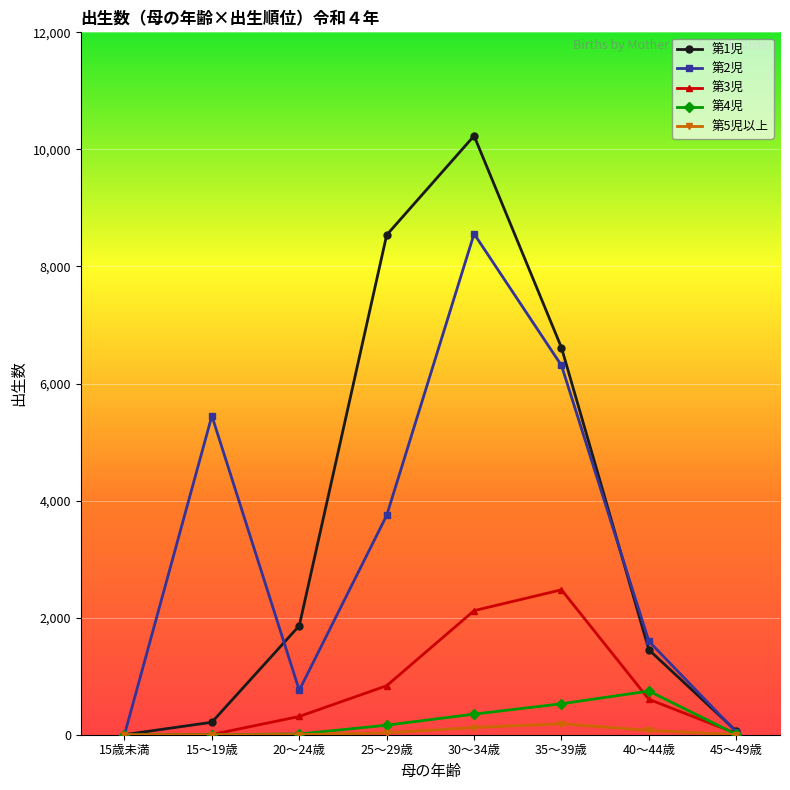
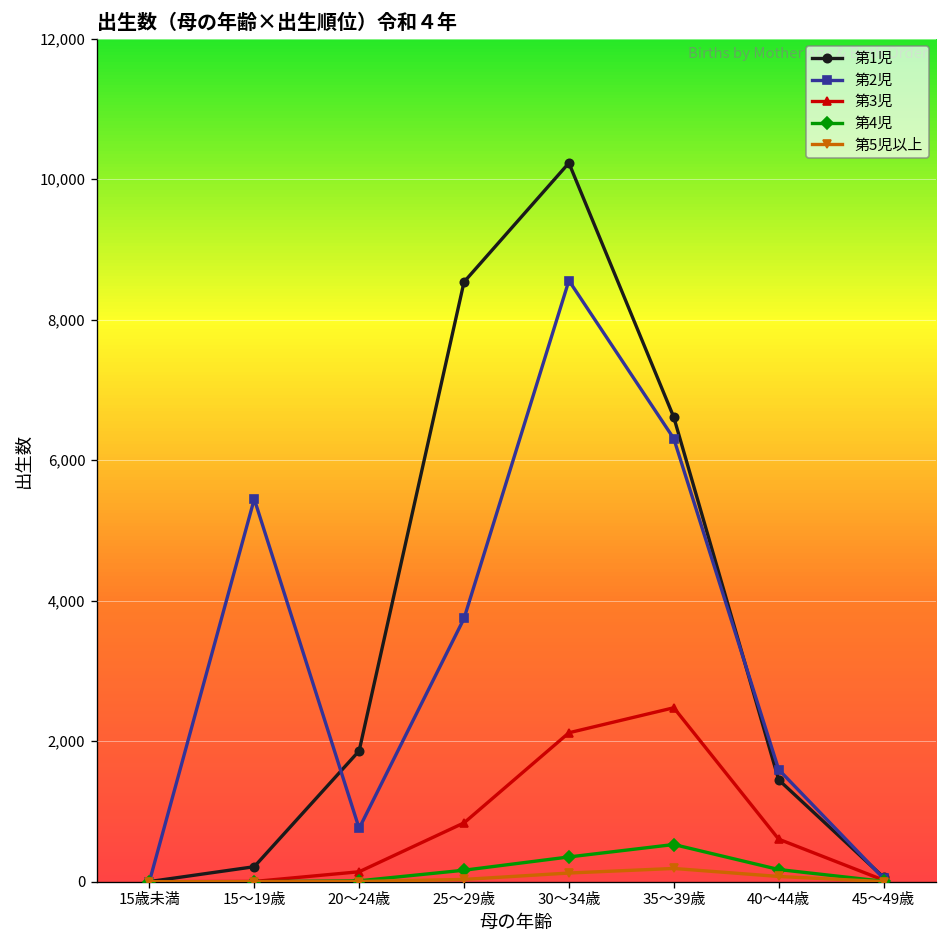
第3児, 20～24歳: 300 -> 100
第4児, 40～44歳: 700 -> 200
